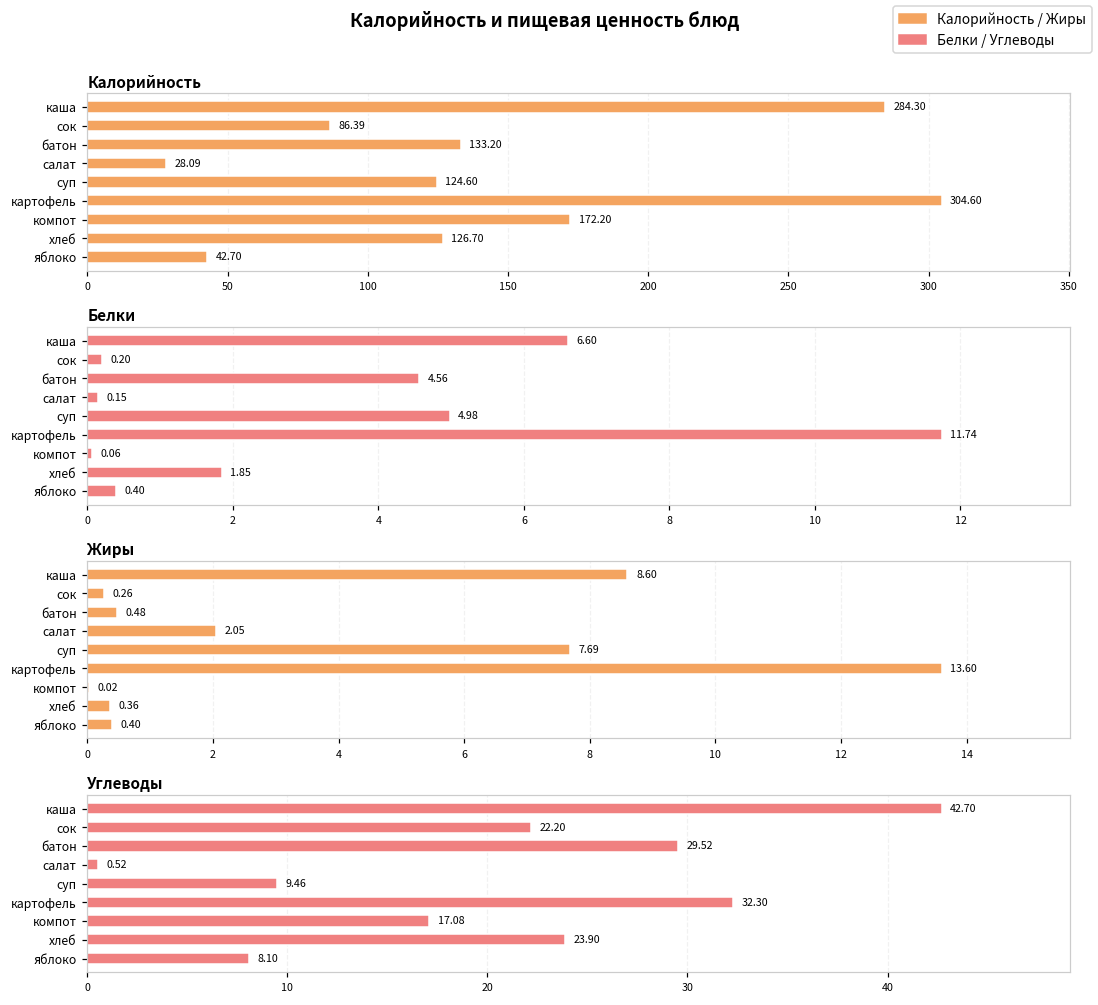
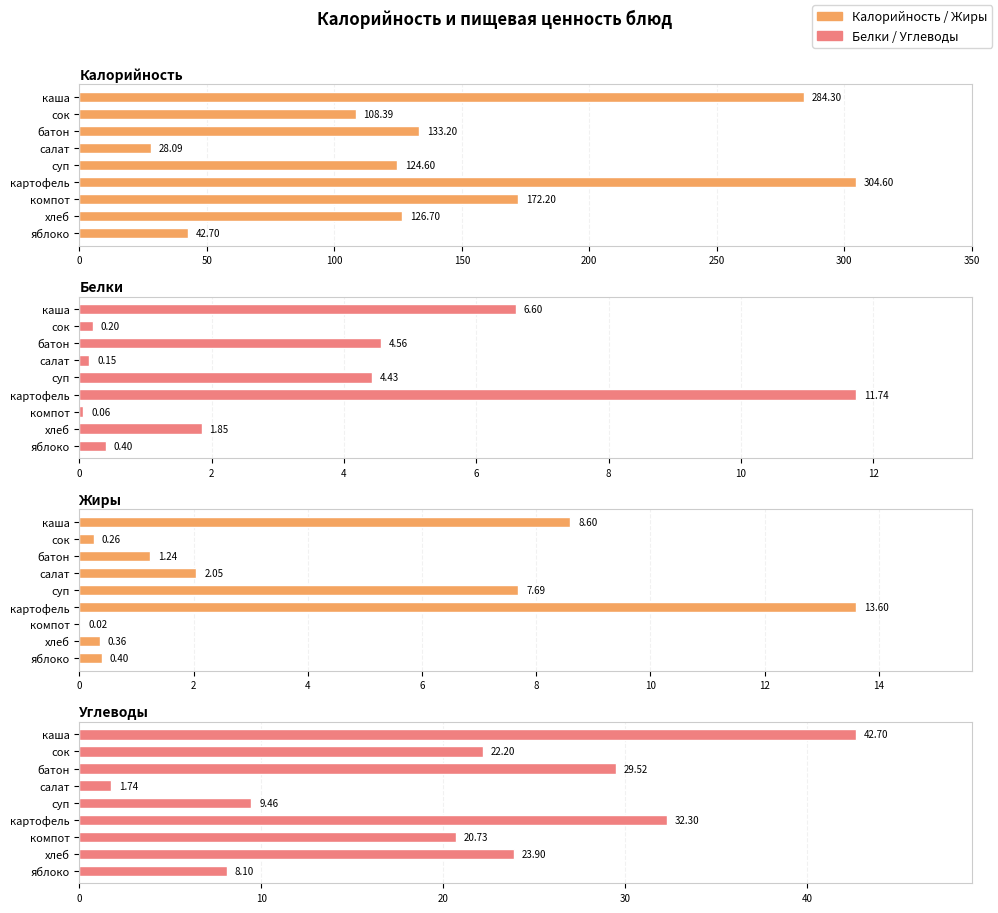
Калорийность, сок: 86.39 -> 108.39
Белки, суп: 4.98 -> 4.43
Жиры, батон: 0.48 -> 1.24
Углеводы, салат: 0.52 -> 1.74
Углеводы, компот: 17.08 -> 20.73
